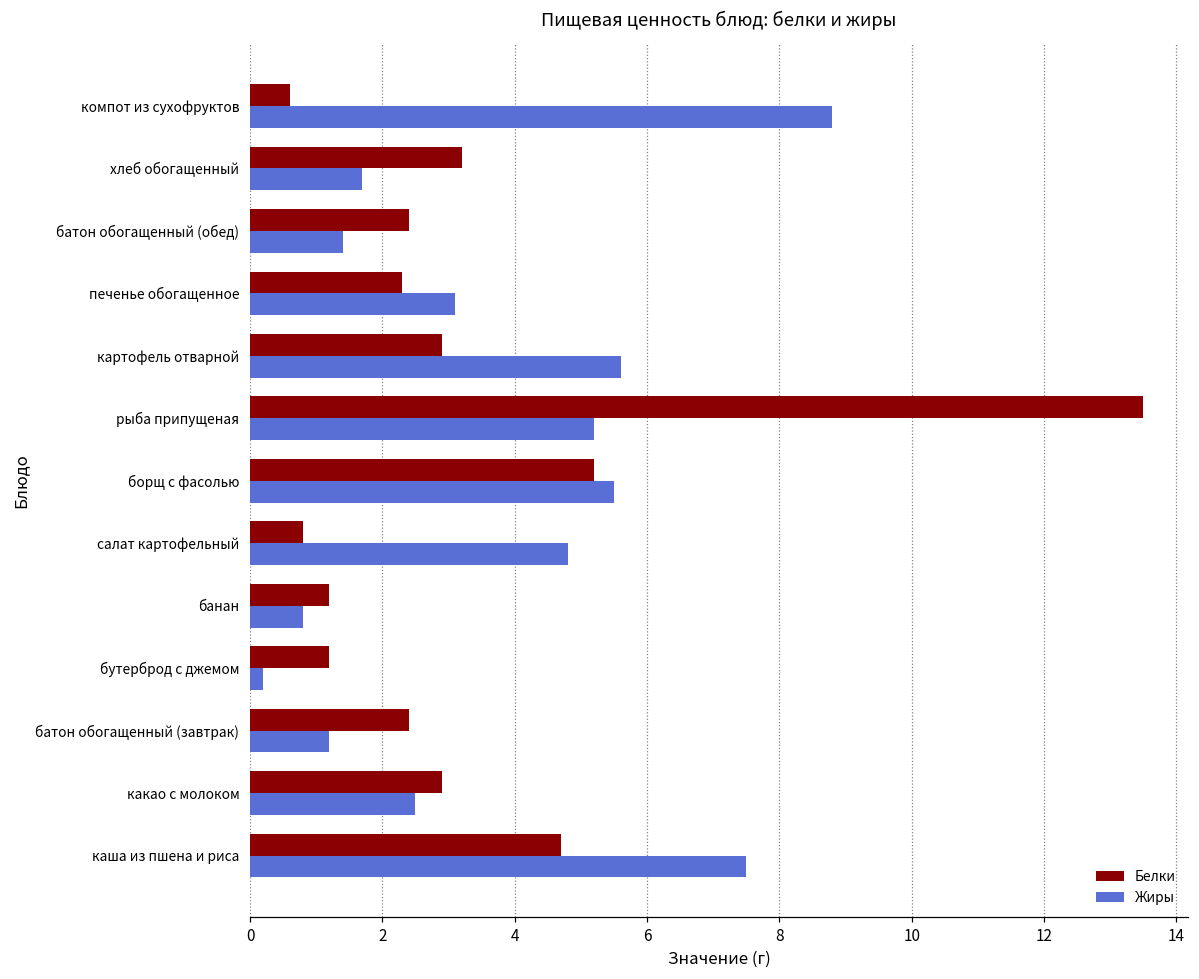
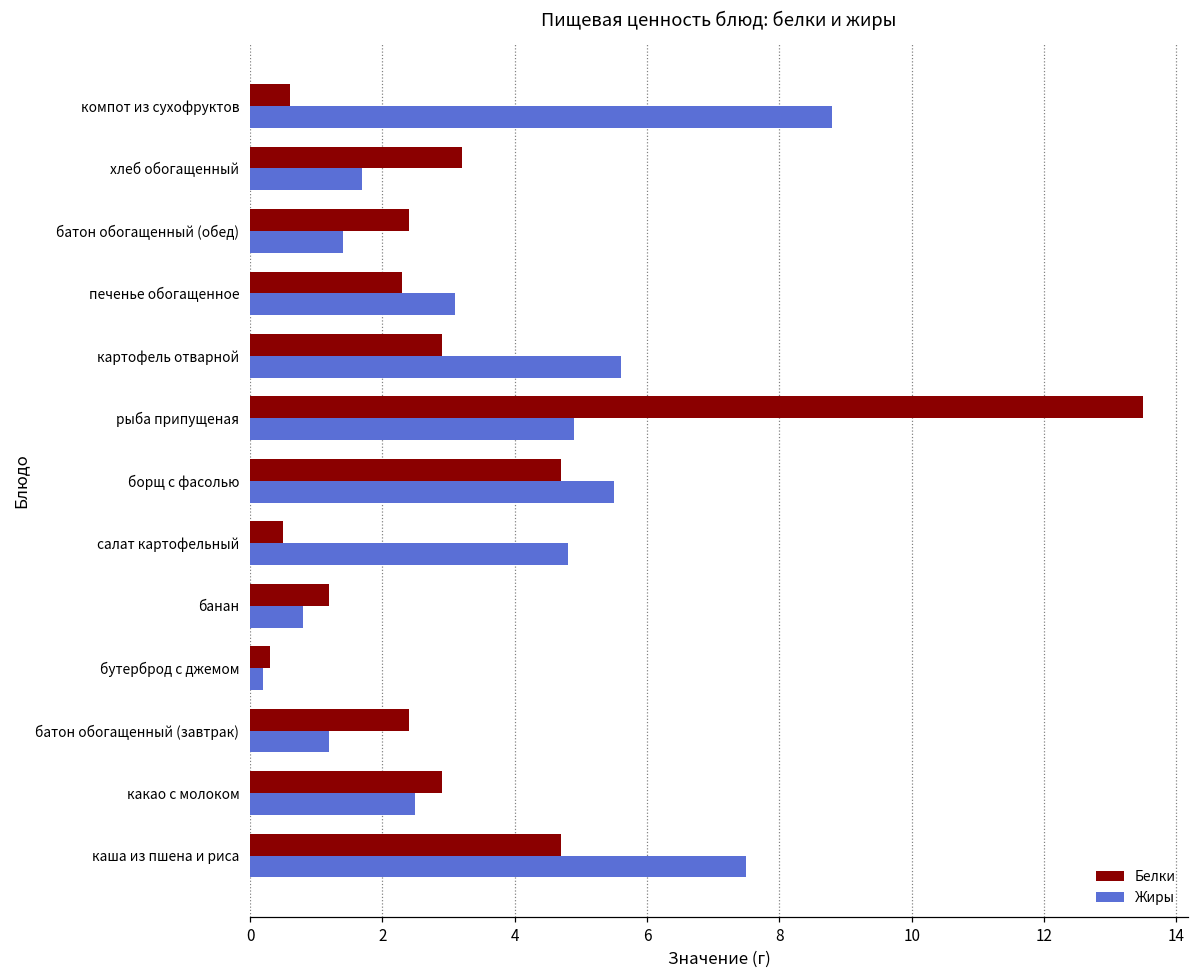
Жиры, рыба припущеная: 5.2 -> 4.9
Белки, борщ с фасолью: 5.2 -> 4.7
Белки, салат картофельный: 0.8 -> 0.5
Белки, бутерброд с джемом: 1.2 -> 0.3
